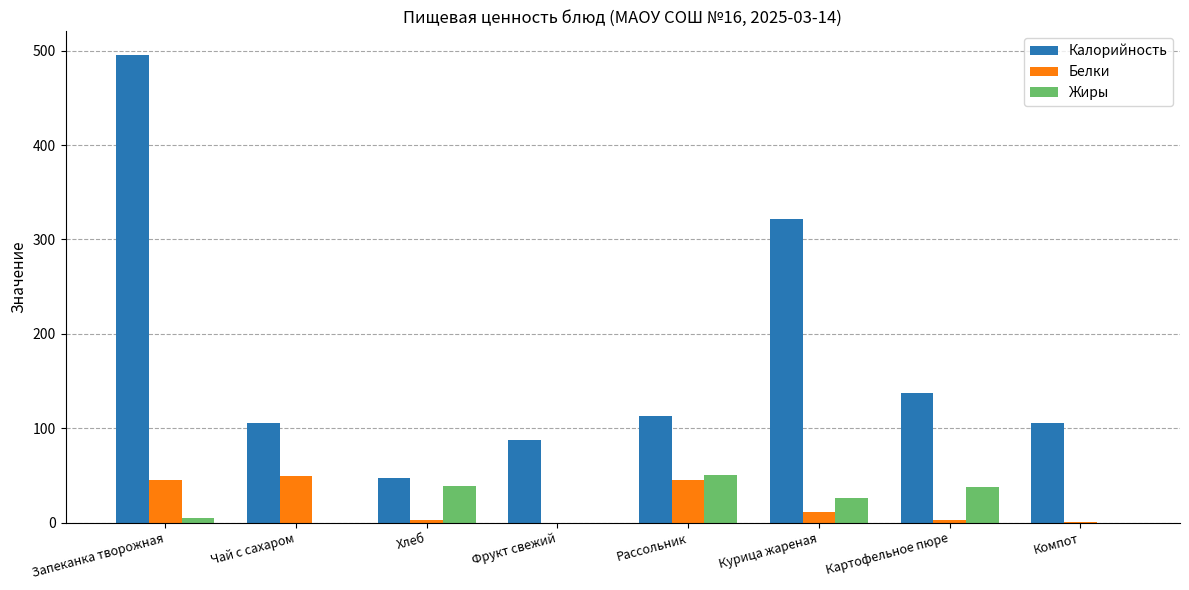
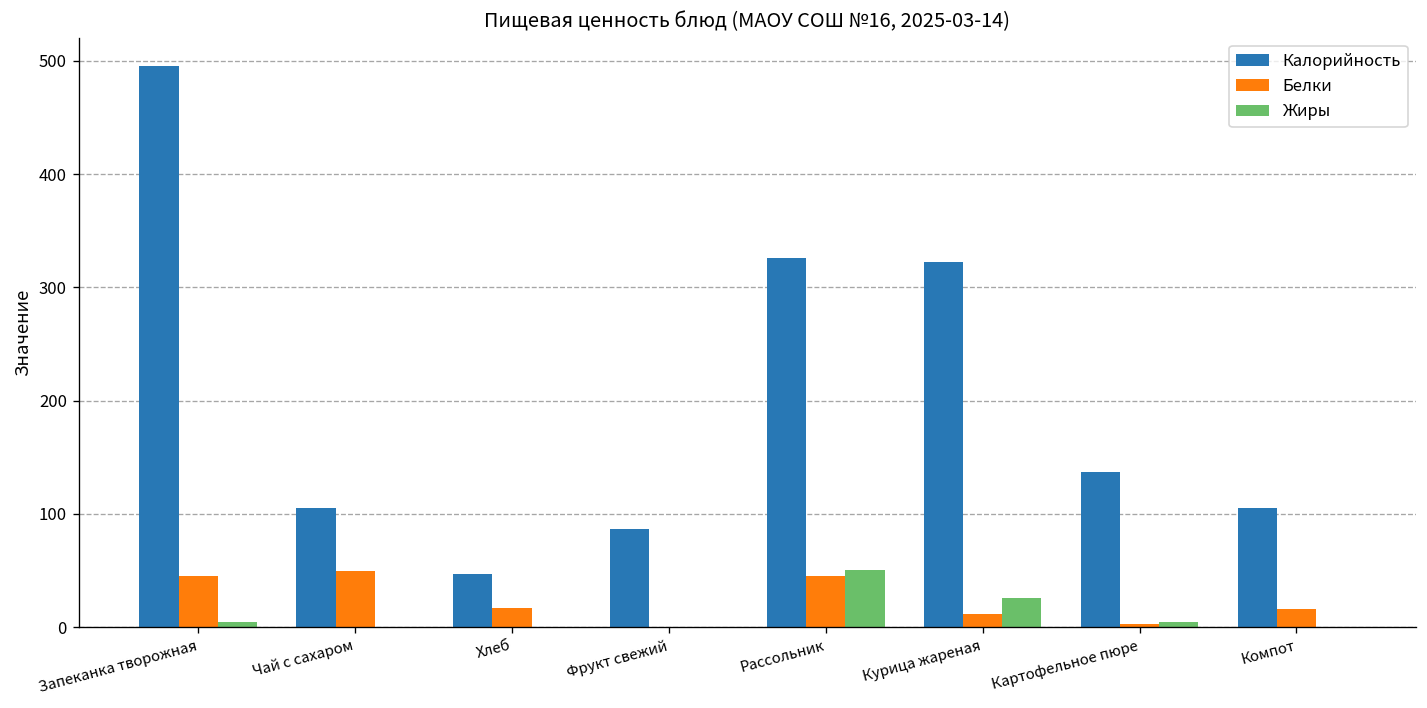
Белки, Хлеб: 0 -> 20
Жиры, Хлеб: 40 -> 0
Калорийность, Рассольник: 110 -> 330
Жиры, Картофельное пюре: 40 -> 0
Белки, Компот: 0 -> 20
